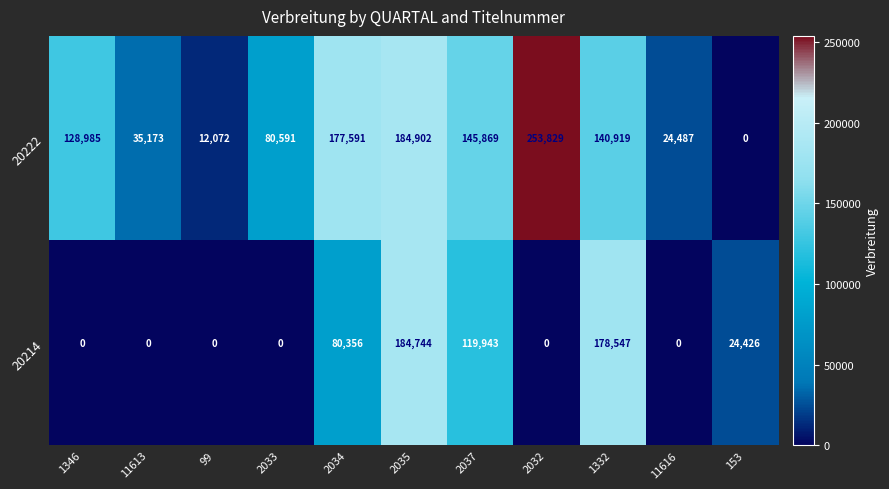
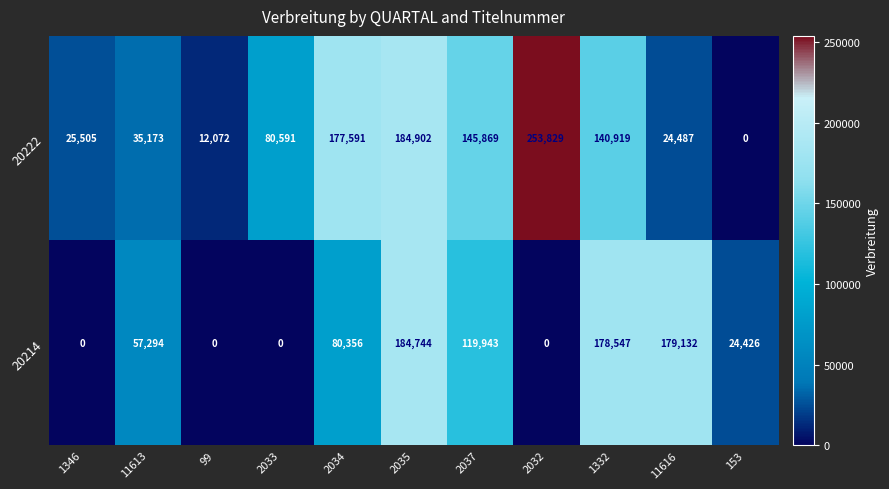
20222, 1346: 128,985 -> 25,505
20214, 11613: 0 -> 57,294
20214, 11616: 0 -> 179,132
